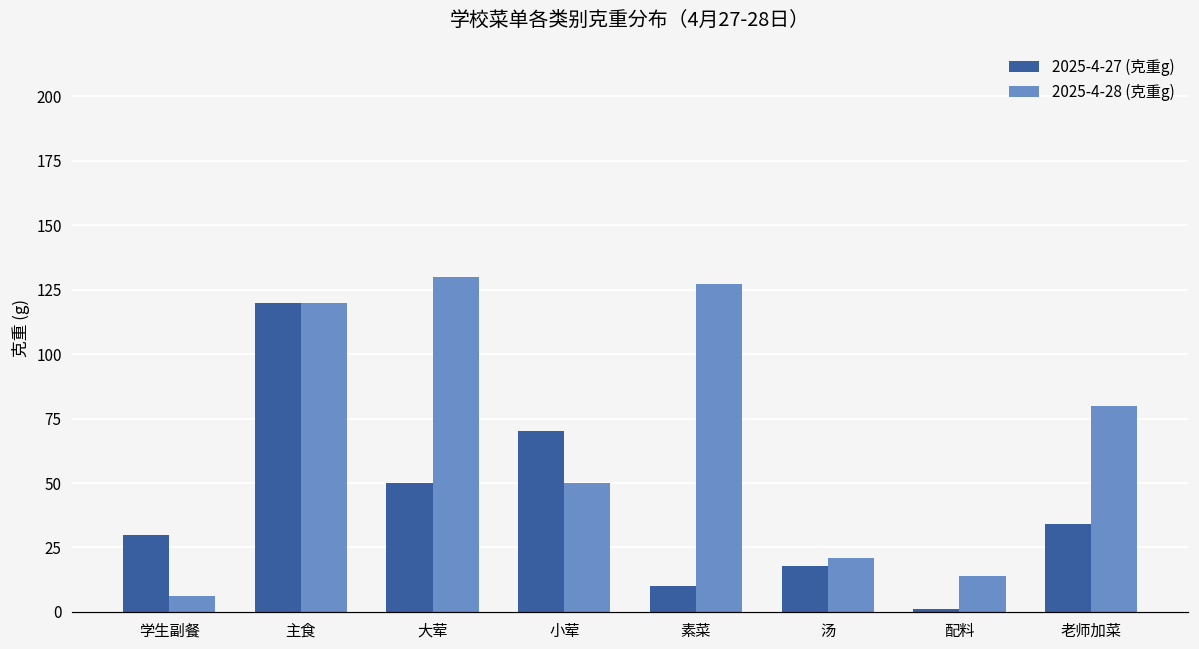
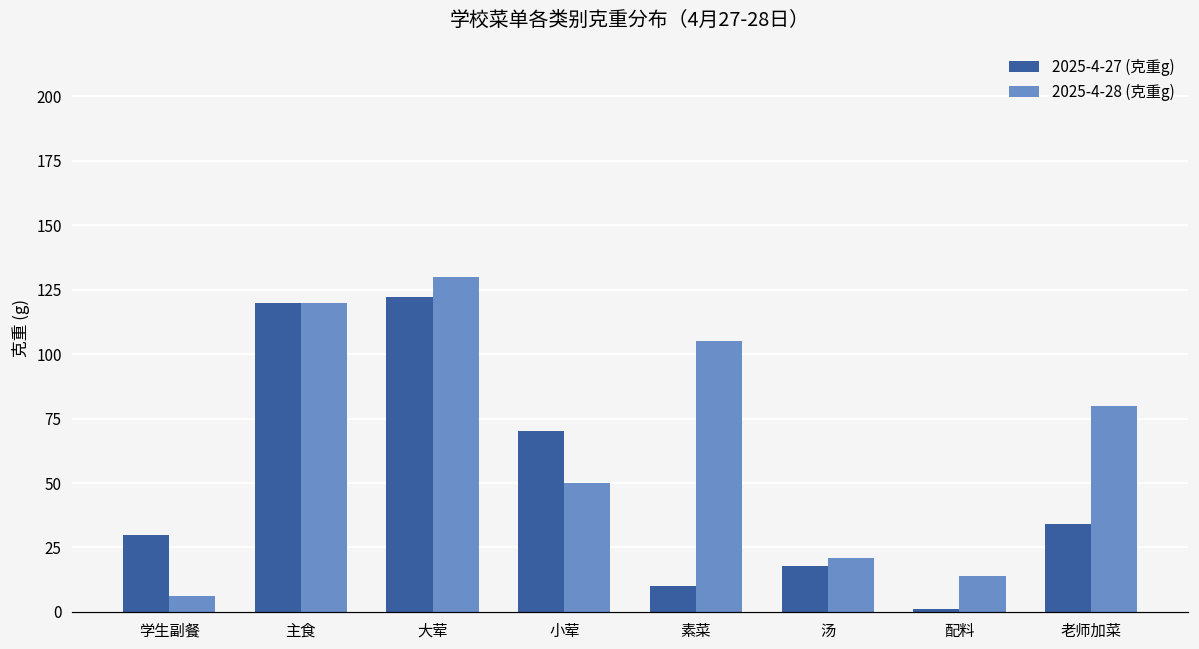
2025-4-27 (克重g), 大荤: 50 -> 122
2025-4-28 (克重g), 素菜: 127 -> 105
